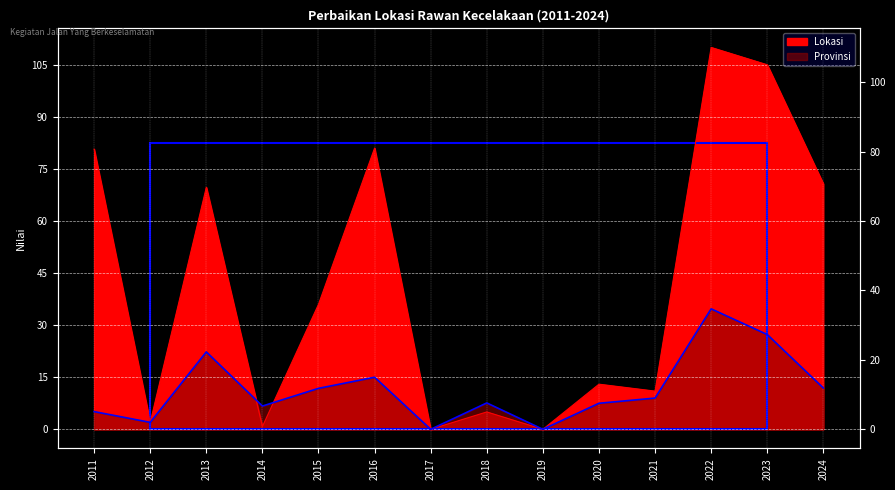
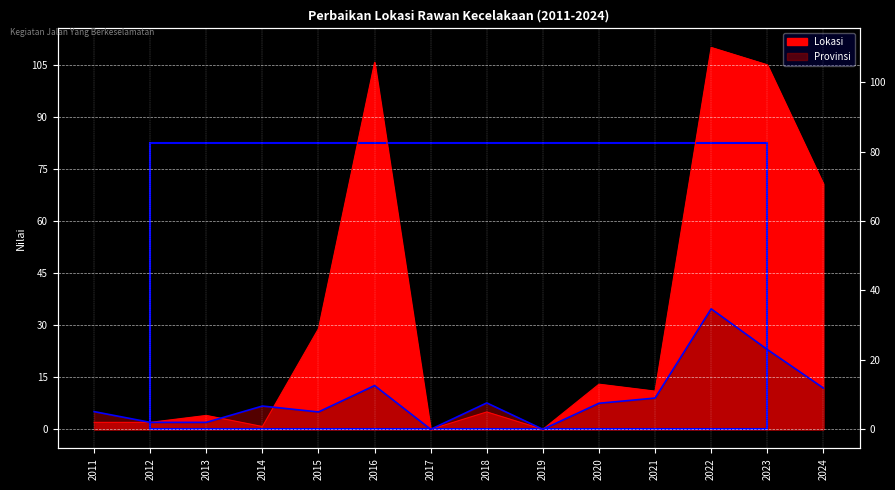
Lokasi, 2011: 81 -> 2
Lokasi, 2013: 70 -> 4
Provinsi, 2013: 22 -> 2
Lokasi, 2015: 36 -> 29
Provinsi, 2015: 12 -> 5
Lokasi, 2016: 81 -> 106
Provinsi, 2016: 15 -> 13
Provinsi, 2023: 27 -> 23
